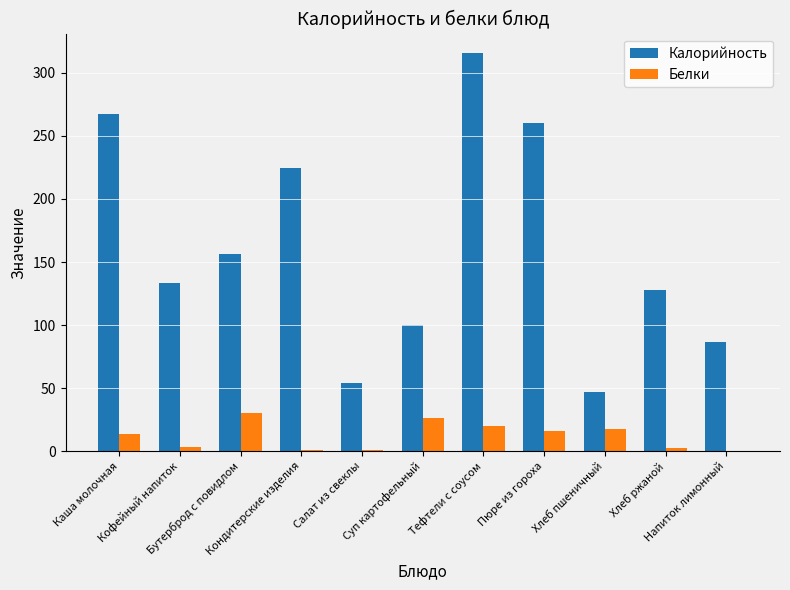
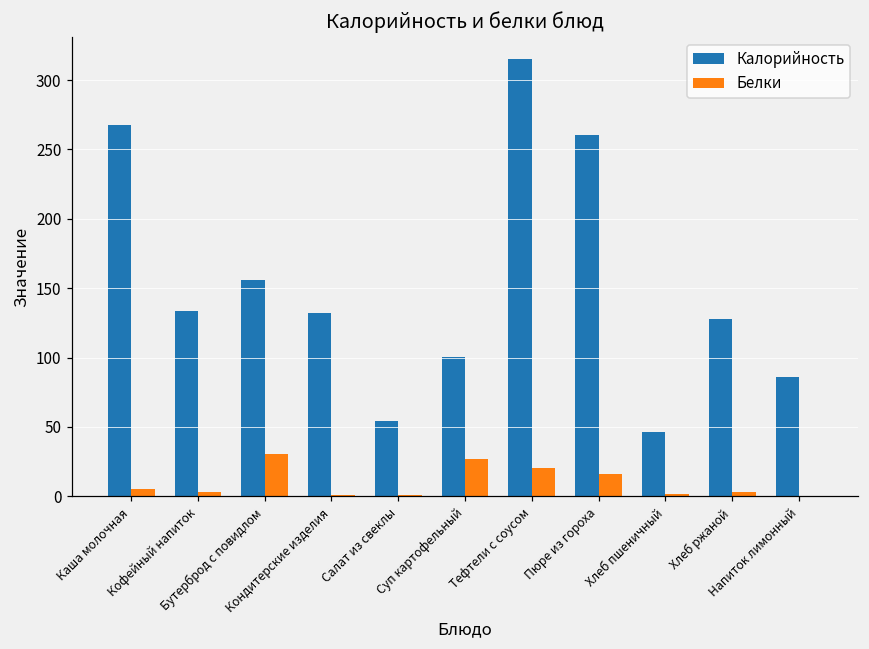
Белки, Каша молочная: 14 -> 5
Калорийность, Кондитерские изделия: 225 -> 132
Белки, Хлеб пшеничный: 18 -> 2
